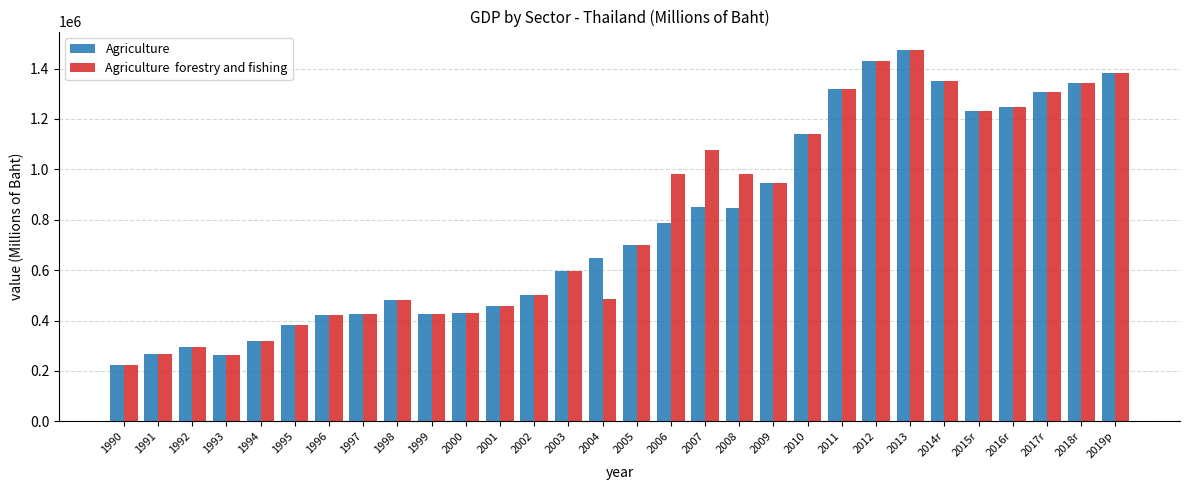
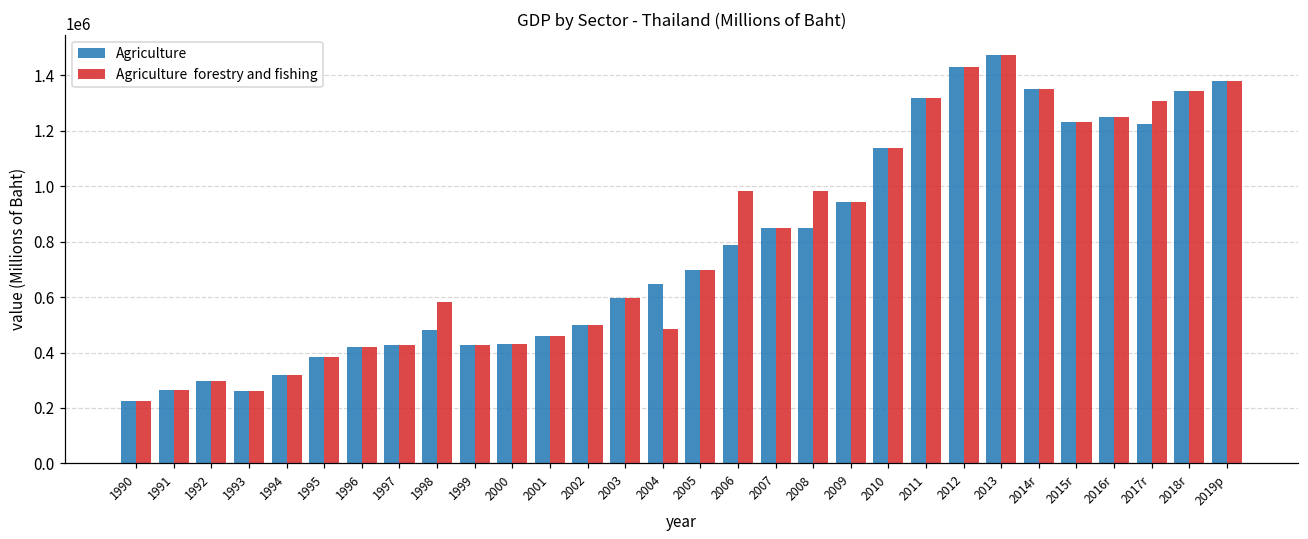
Agriculture forestry and fishing, 1998: 480000 -> 580000
Agriculture forestry and fishing, 2007: 1080000 -> 850000
Agriculture, 2017r: 1310000 -> 1220000
